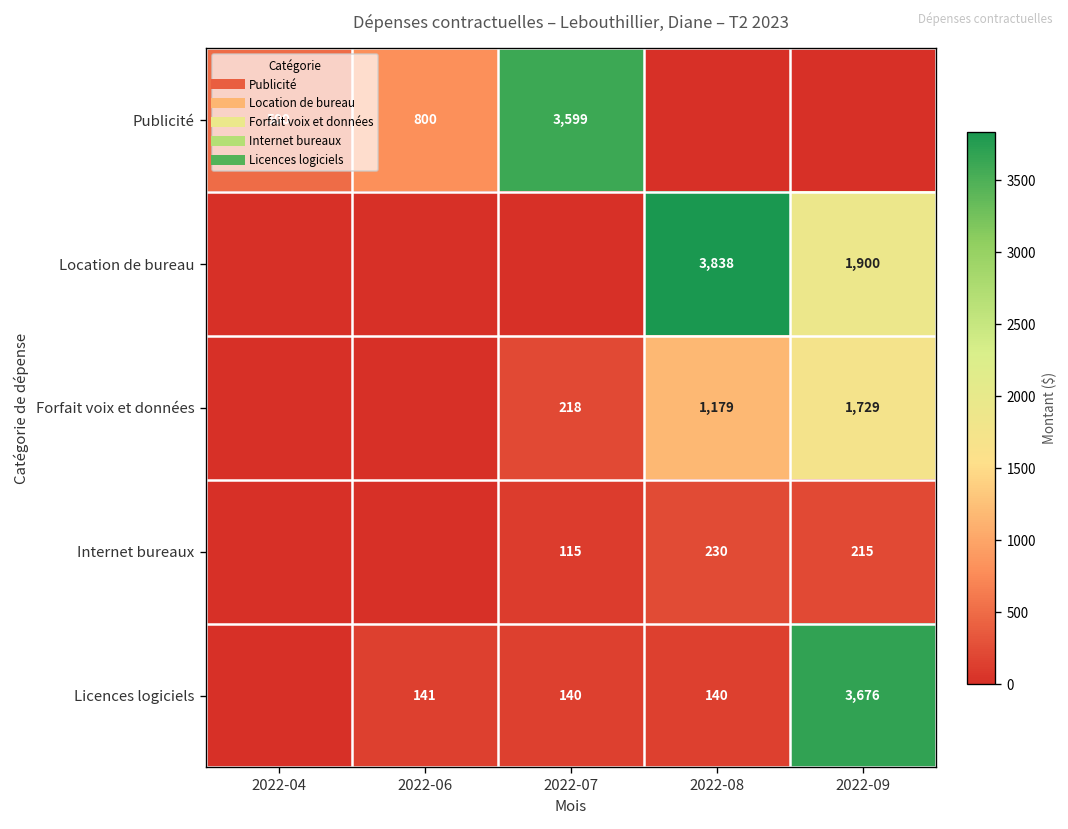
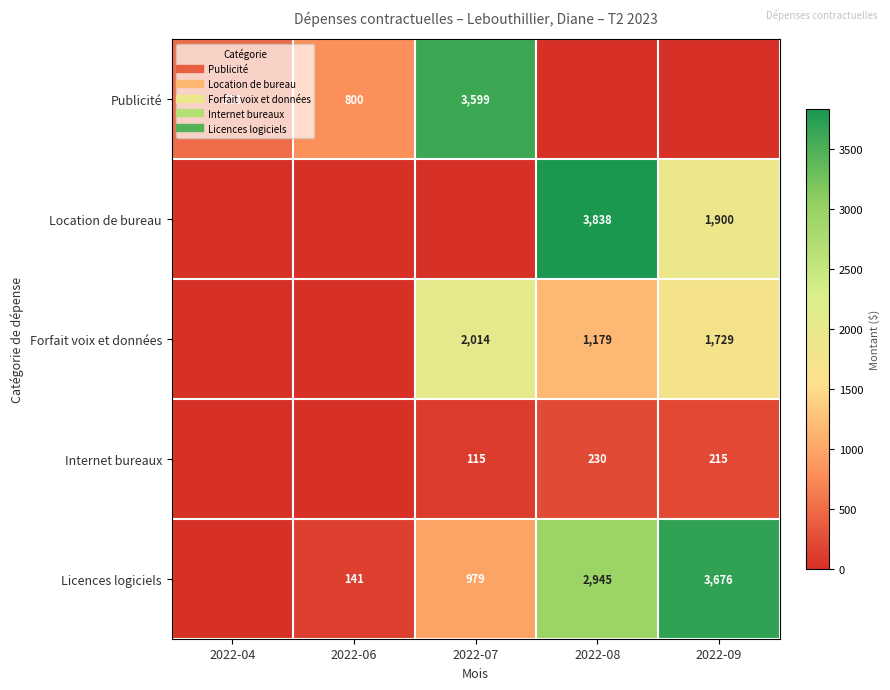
Forfait voix et données, 2022-07: 218 -> 2,014
Licences logiciels, 2022-07: 140 -> 979
Licences logiciels, 2022-08: 140 -> 2,945
